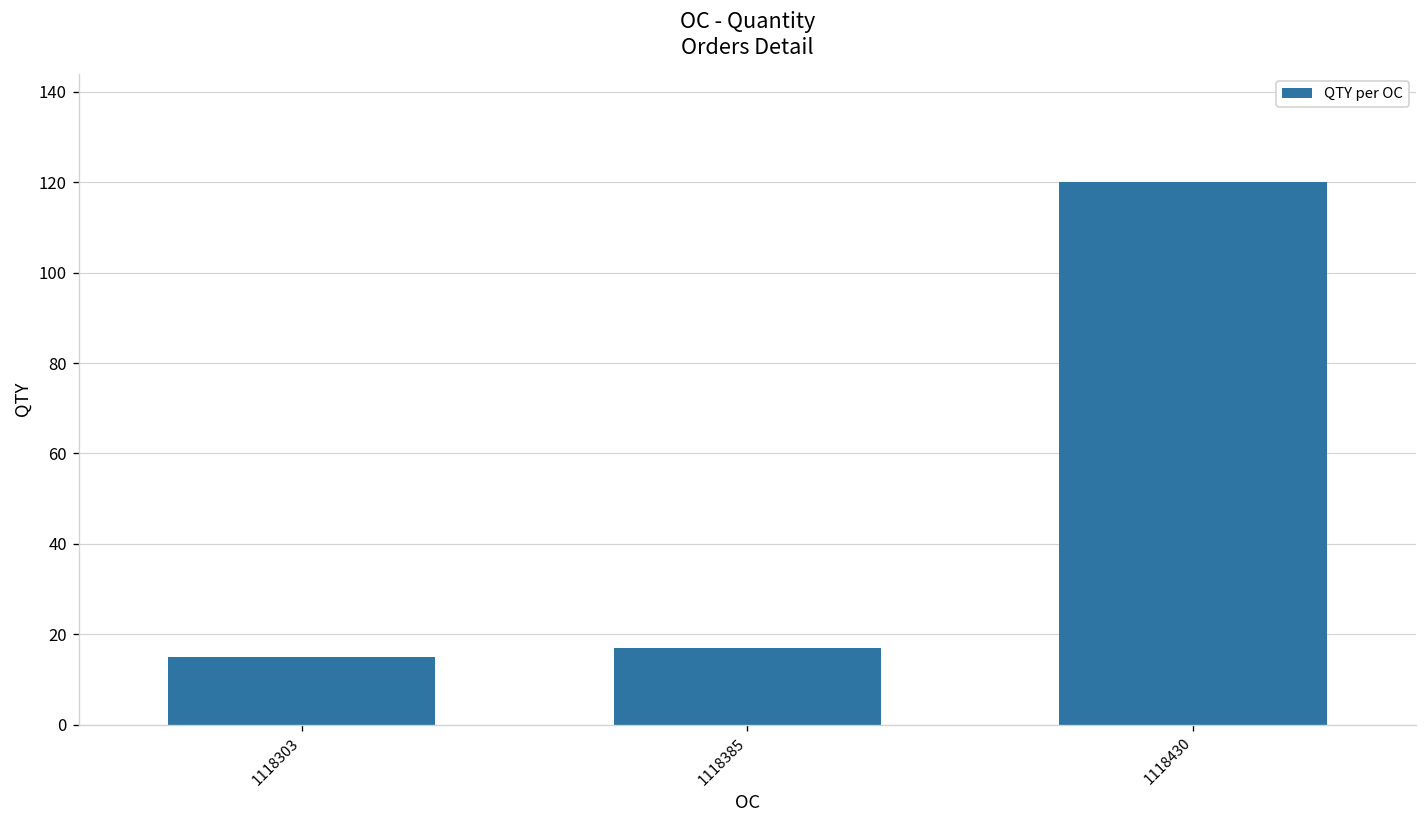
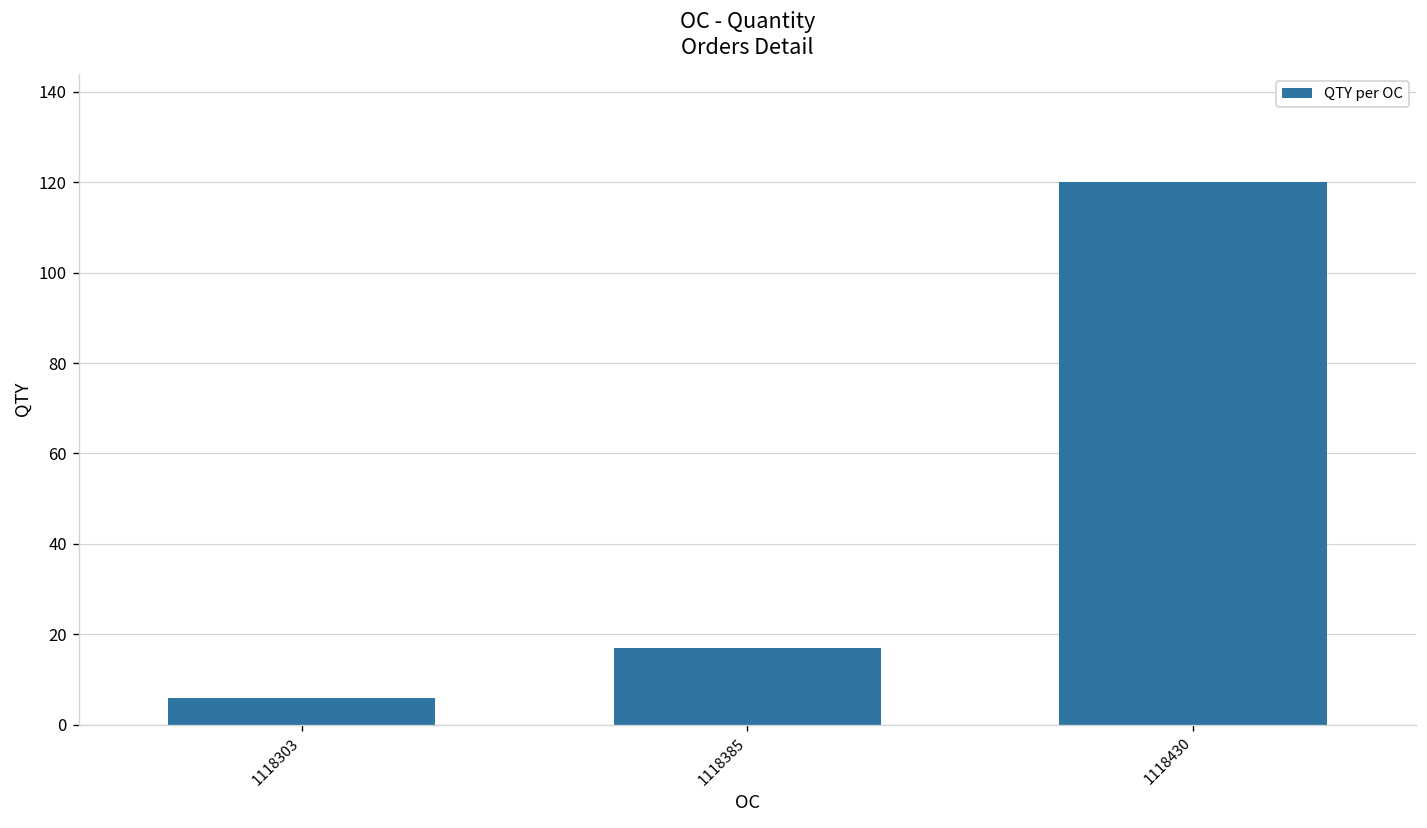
1118303: 15 -> 6
